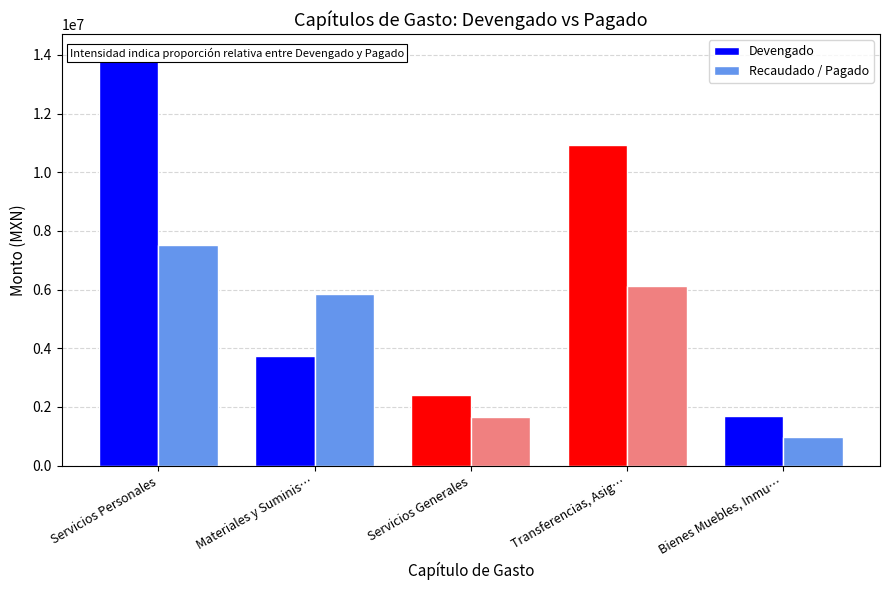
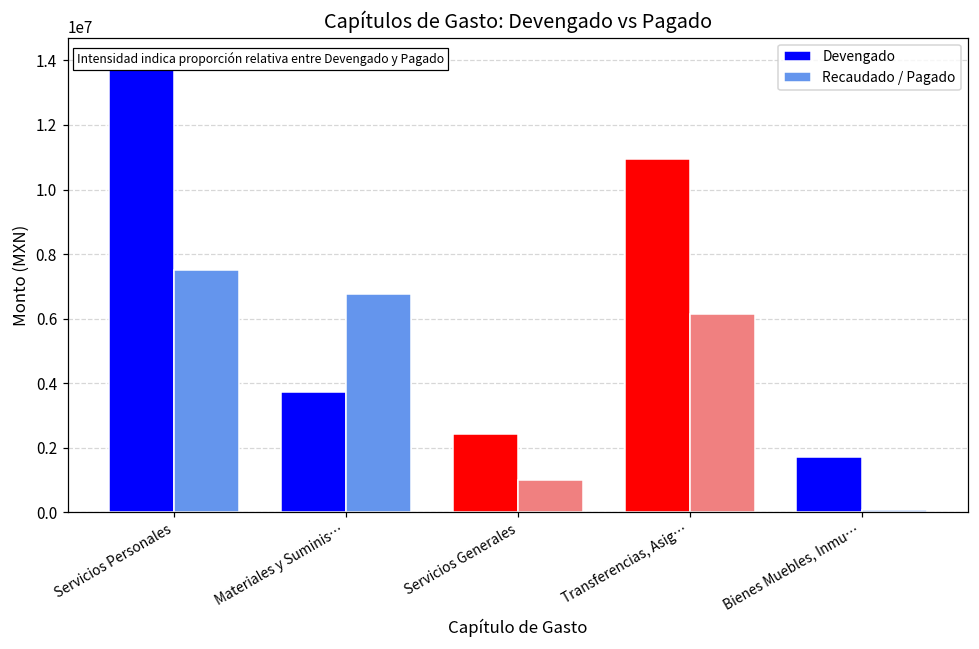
Recaudado / Pagado, Materiales y Suminis…: 5800000 -> 6800000
Recaudado / Pagado, Servicios Generales: 1700000 -> 1000000
Recaudado / Pagado, Bienes Muebles, Inmu…: 1000000 -> 100000
